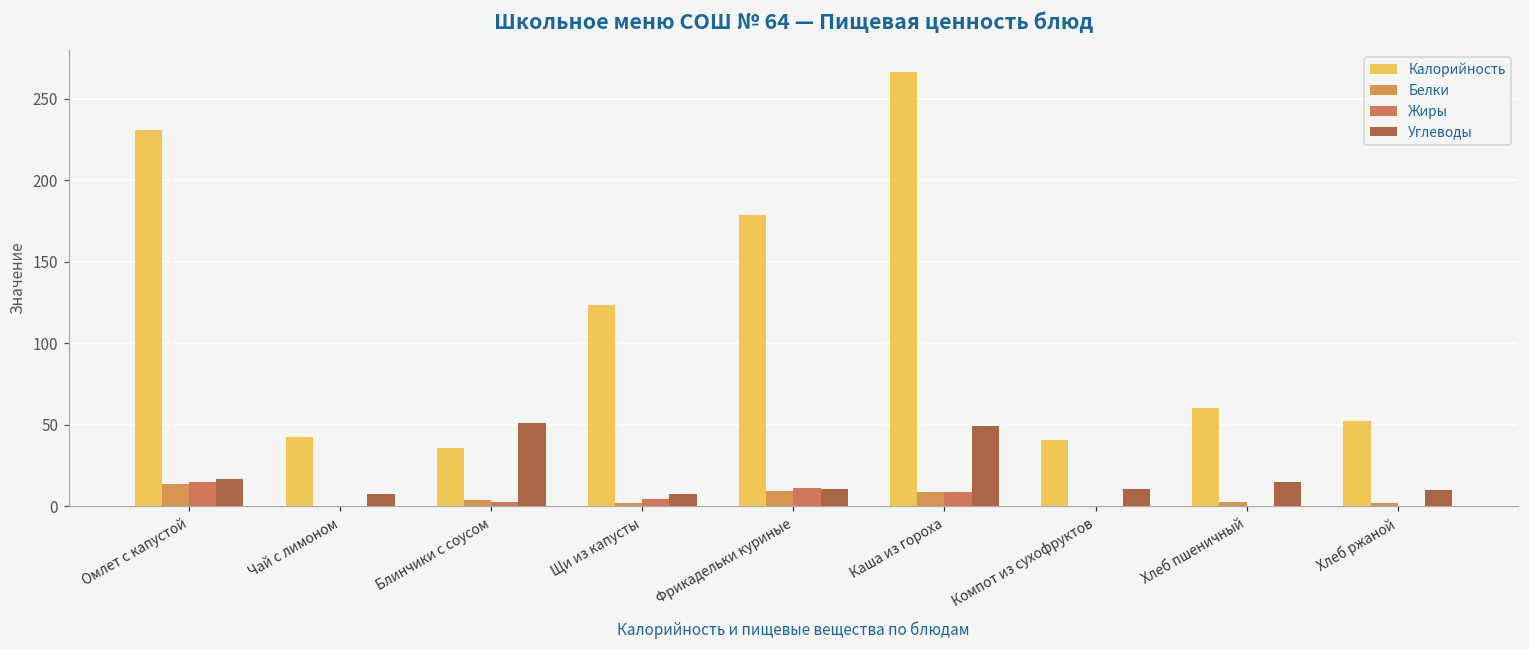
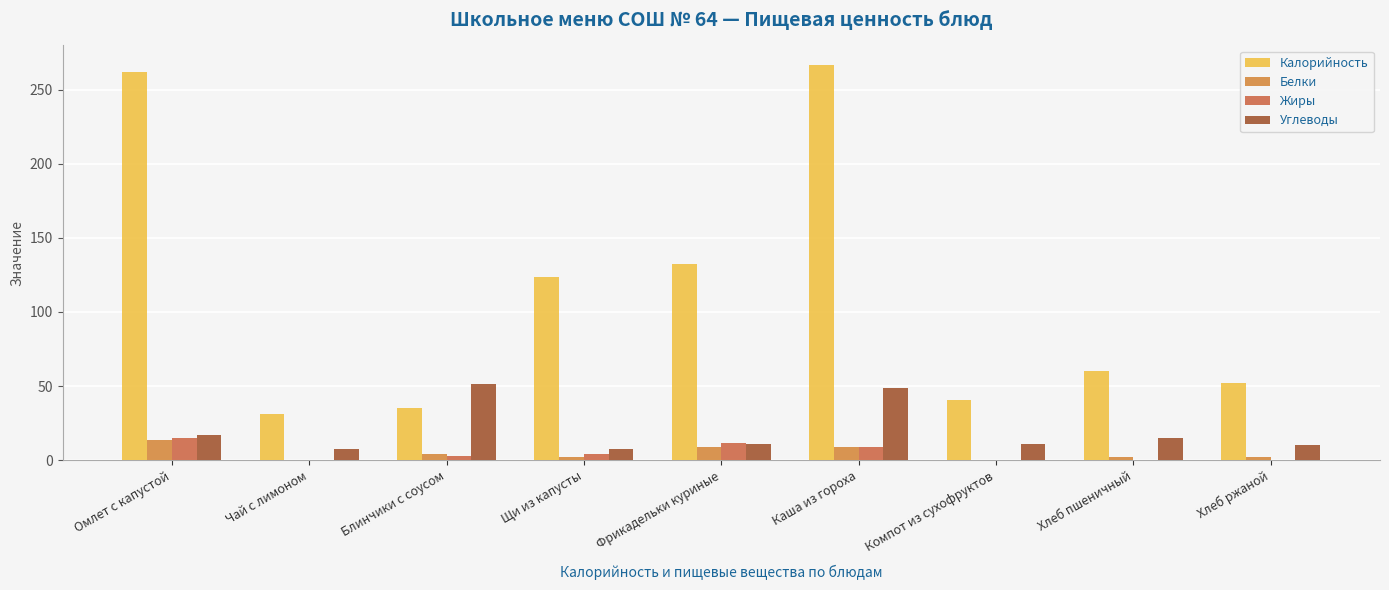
Калорийность, Омлет с капустой: 231 -> 262
Калорийность, Чай с лимоном: 42 -> 31
Калорийность, Фрикадельки куриные: 178 -> 132
